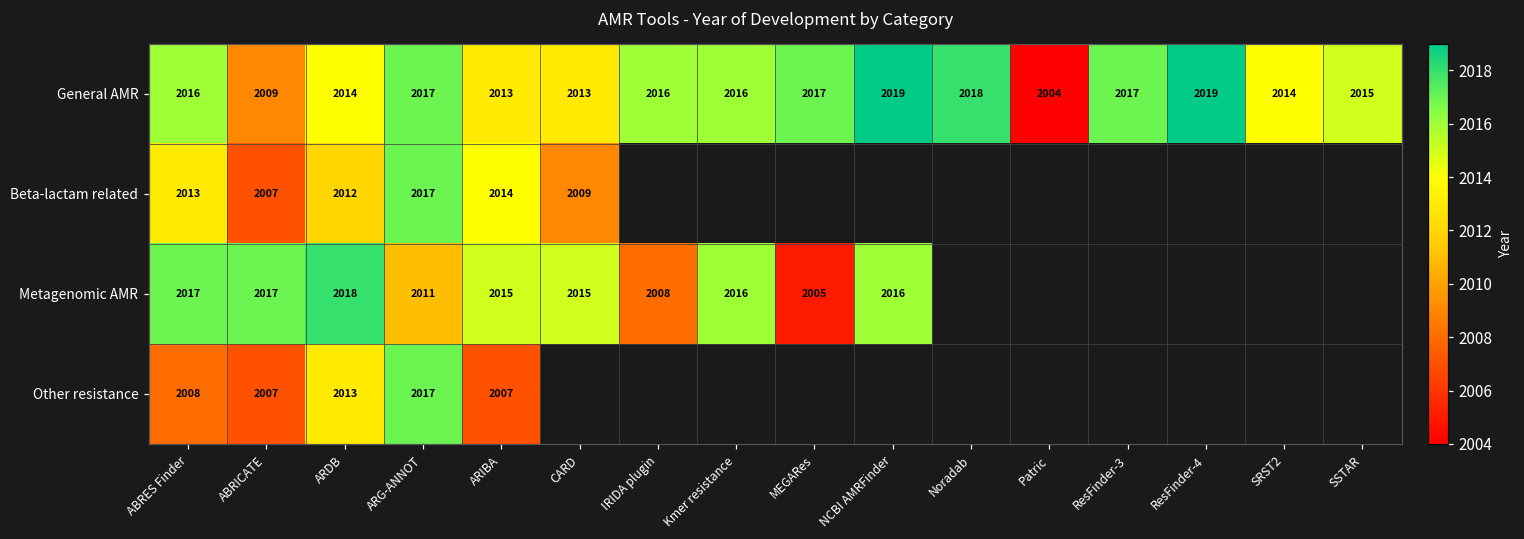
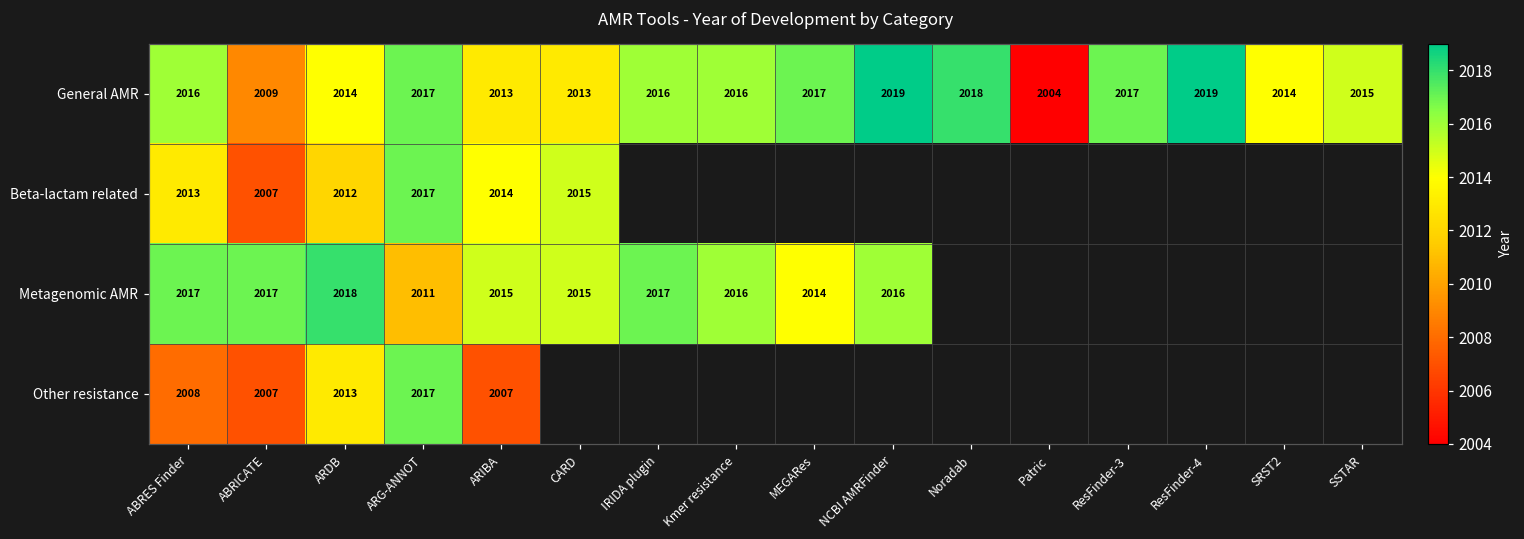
Beta-lactam related, CARD: 2009 -> 2015
Metagenomic AMR, IRIDA plugin: 2008 -> 2017
Metagenomic AMR, MEGARes: 2005 -> 2014
